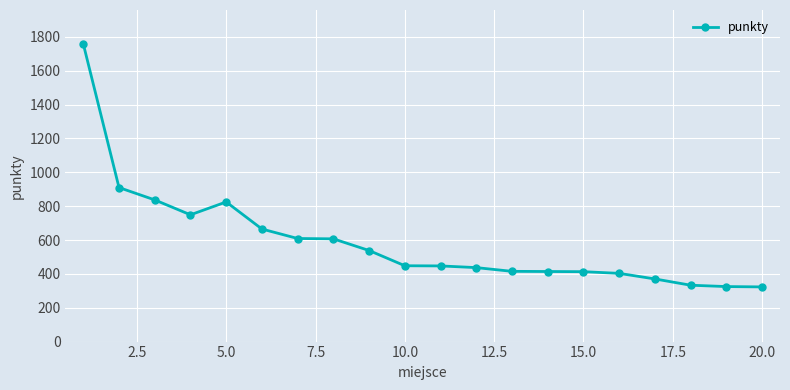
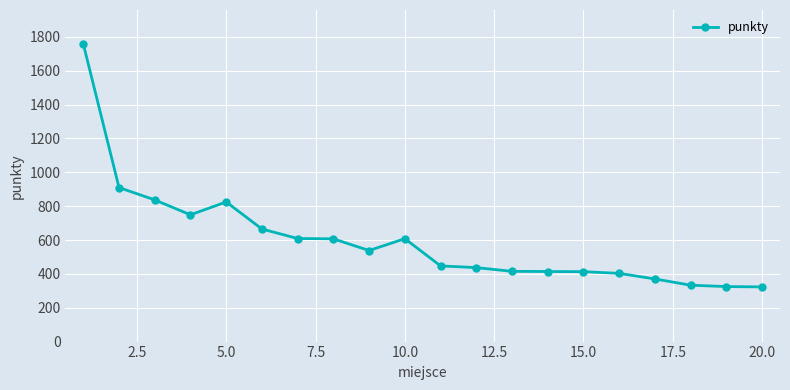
10.0: 450 -> 610
